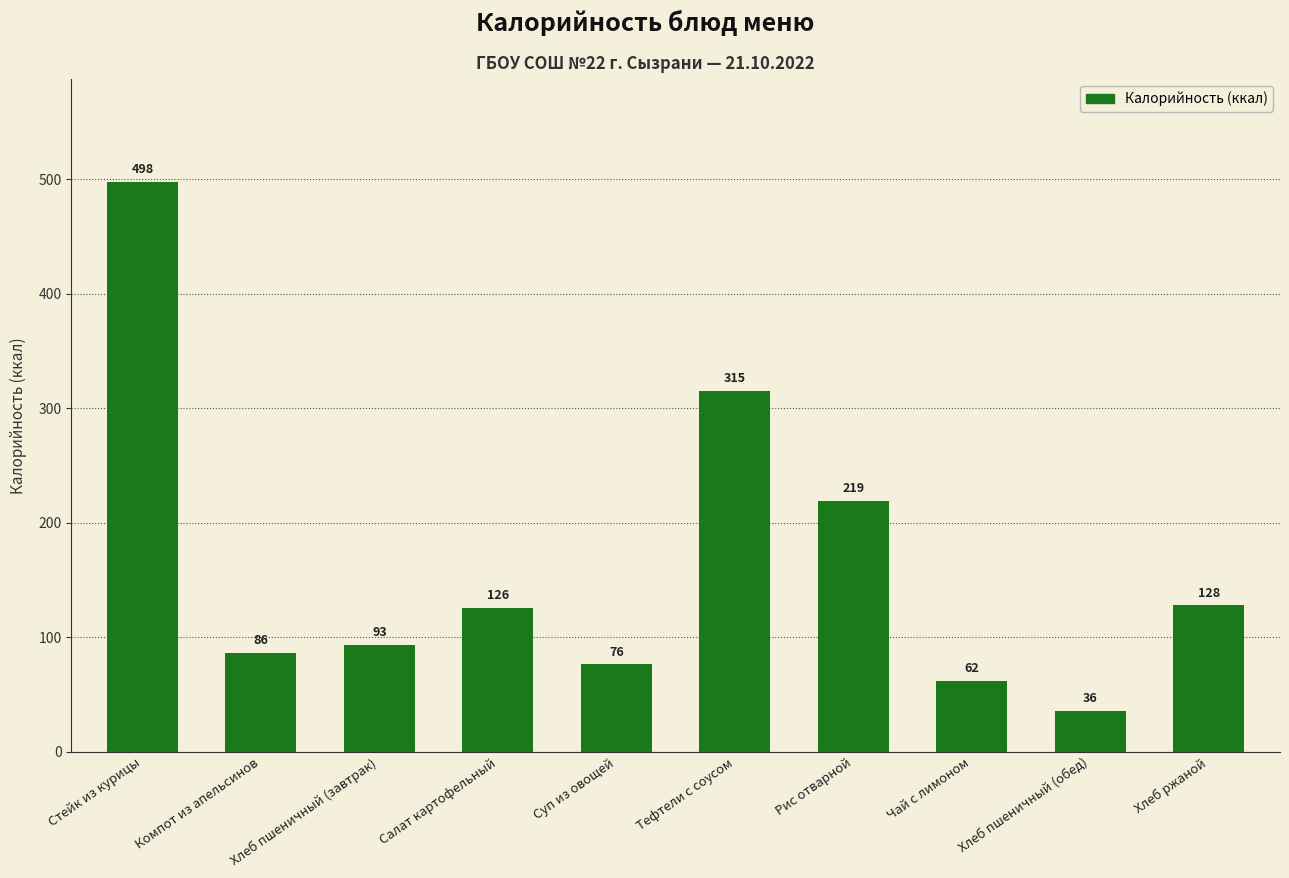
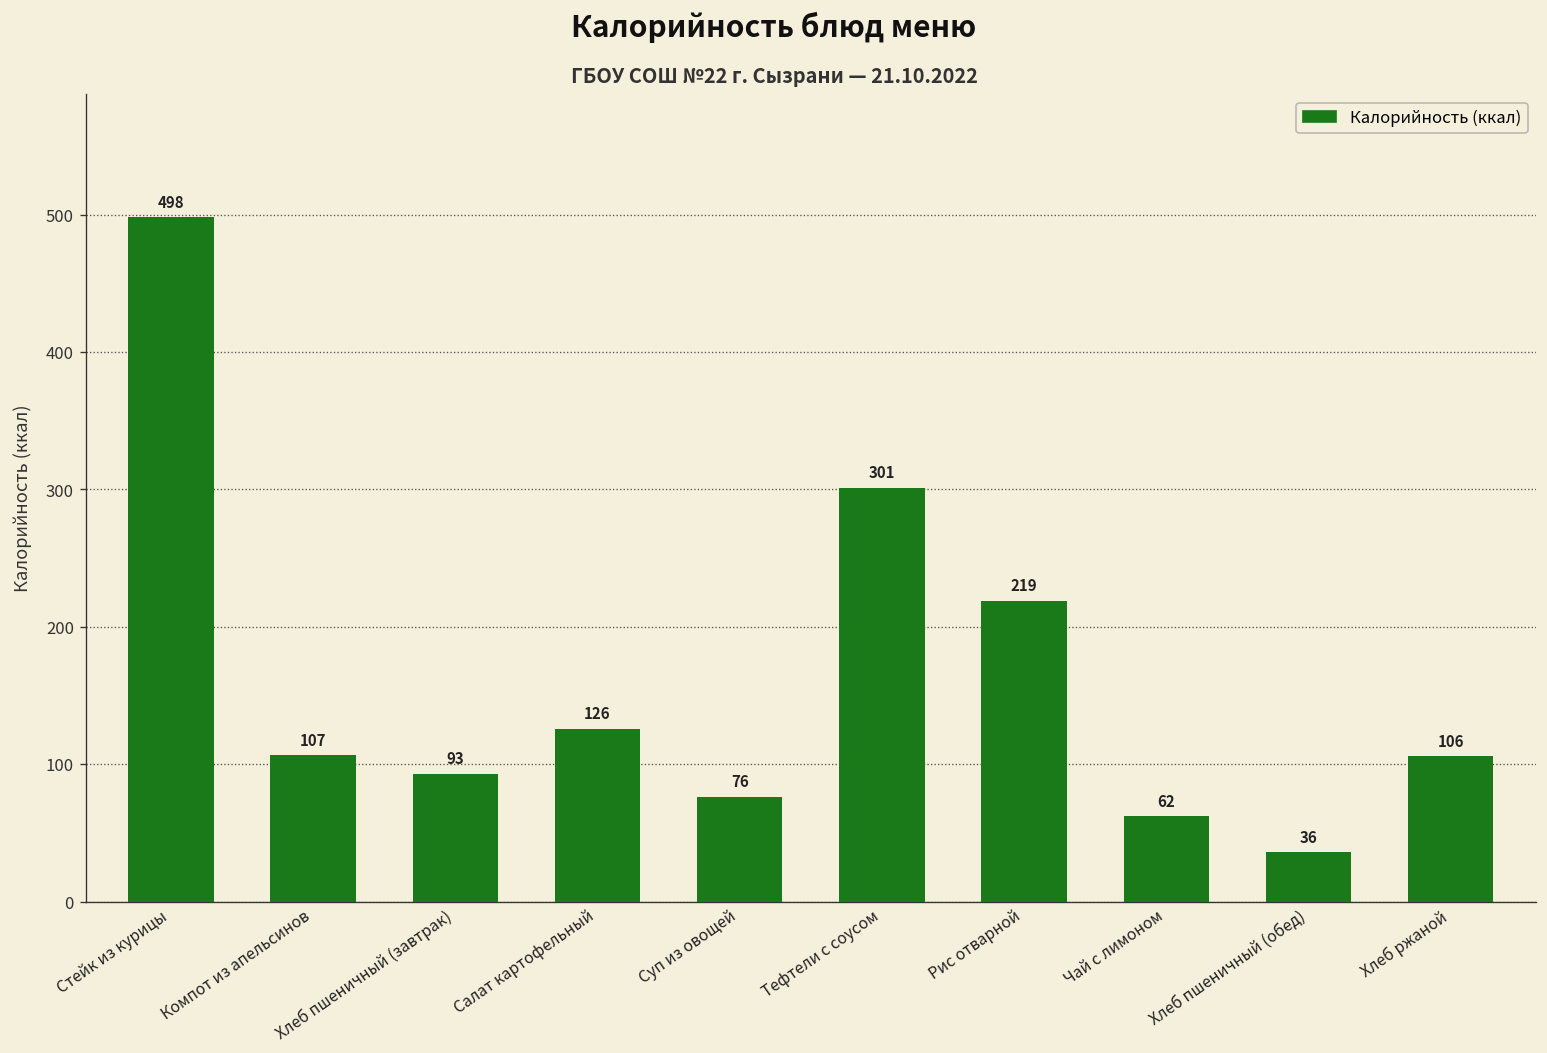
Компот из апельсинов: 86 -> 107
Тефтели с соусом: 315 -> 301
Хлеб ржаной: 128 -> 106
